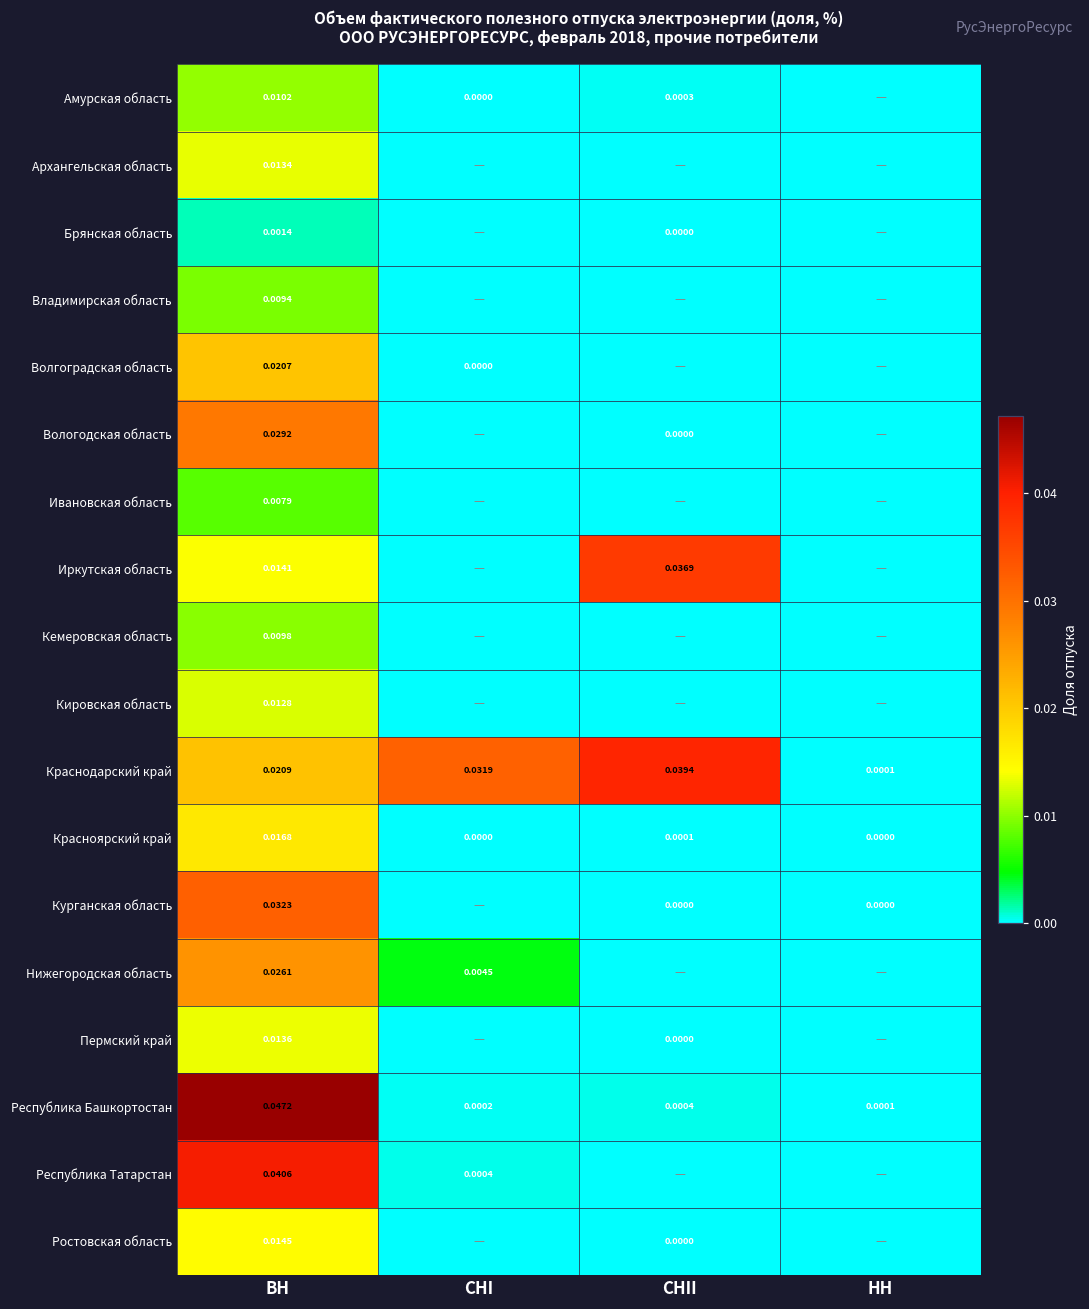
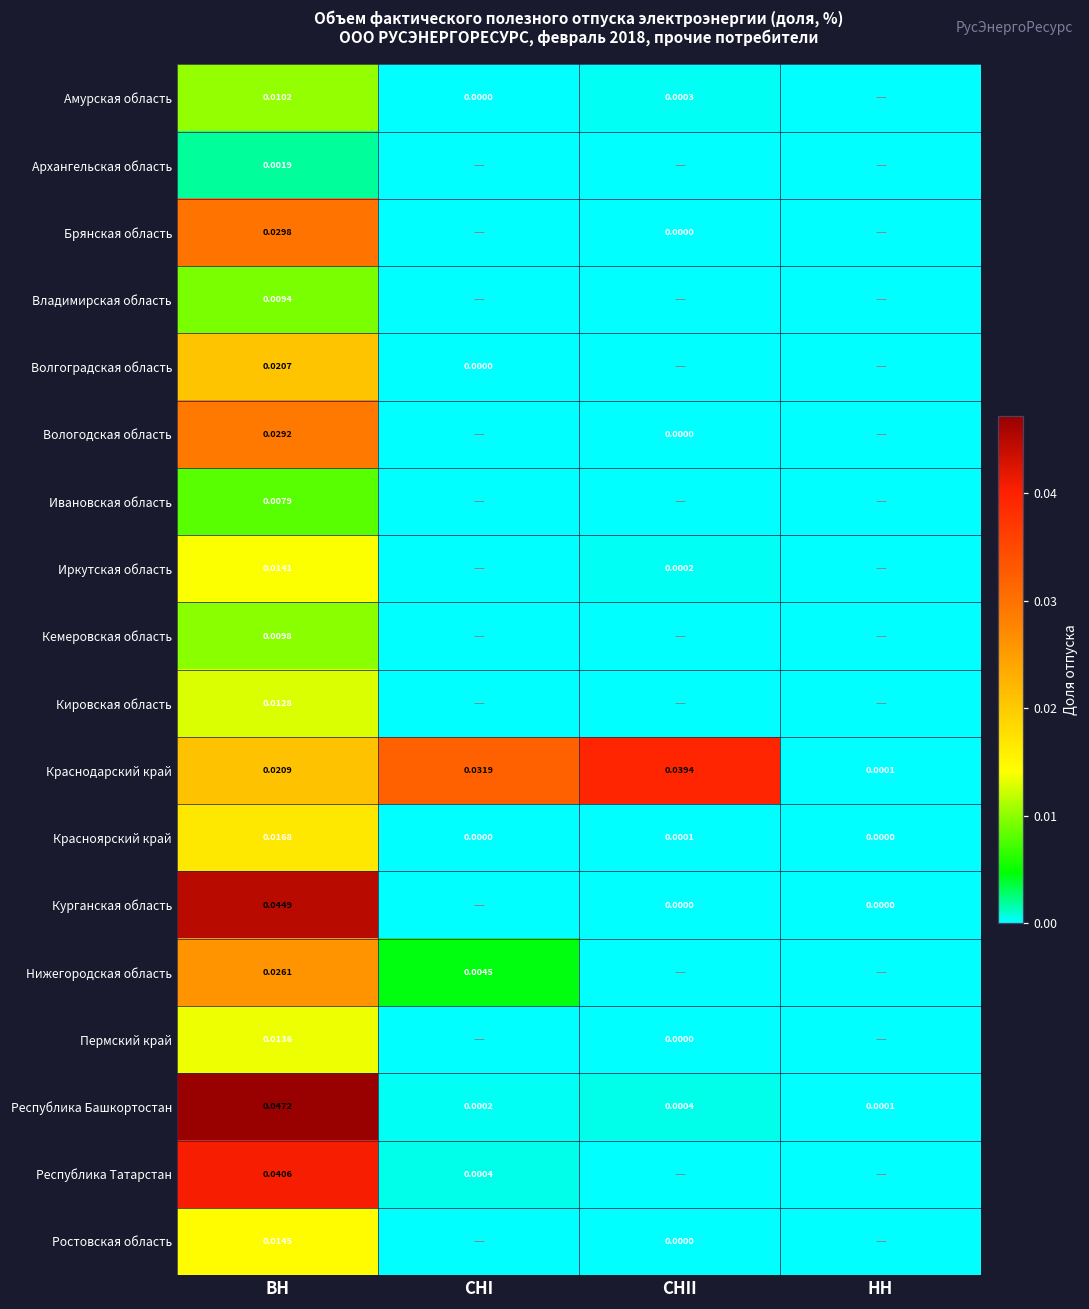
Архангельская область, ВН: 0.0134 -> 0.0019
Брянская область, ВН: 0.0014 -> 0.0298
Иркутская область, СНII: 0.0369 -> 0.0002
Курганская область, ВН: 0.0323 -> 0.0449
